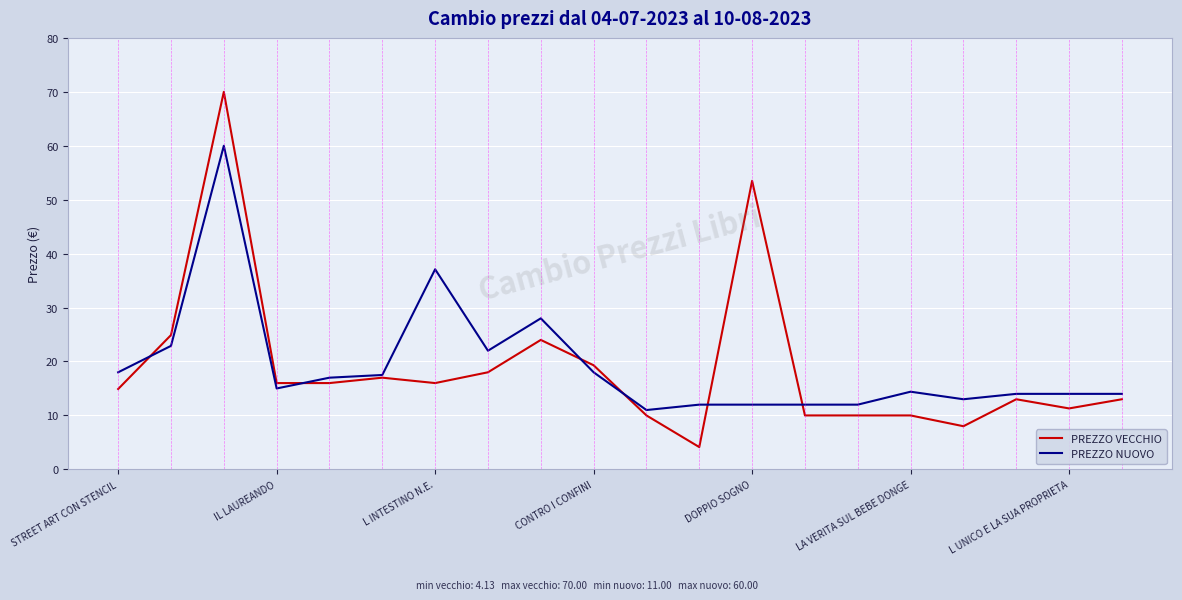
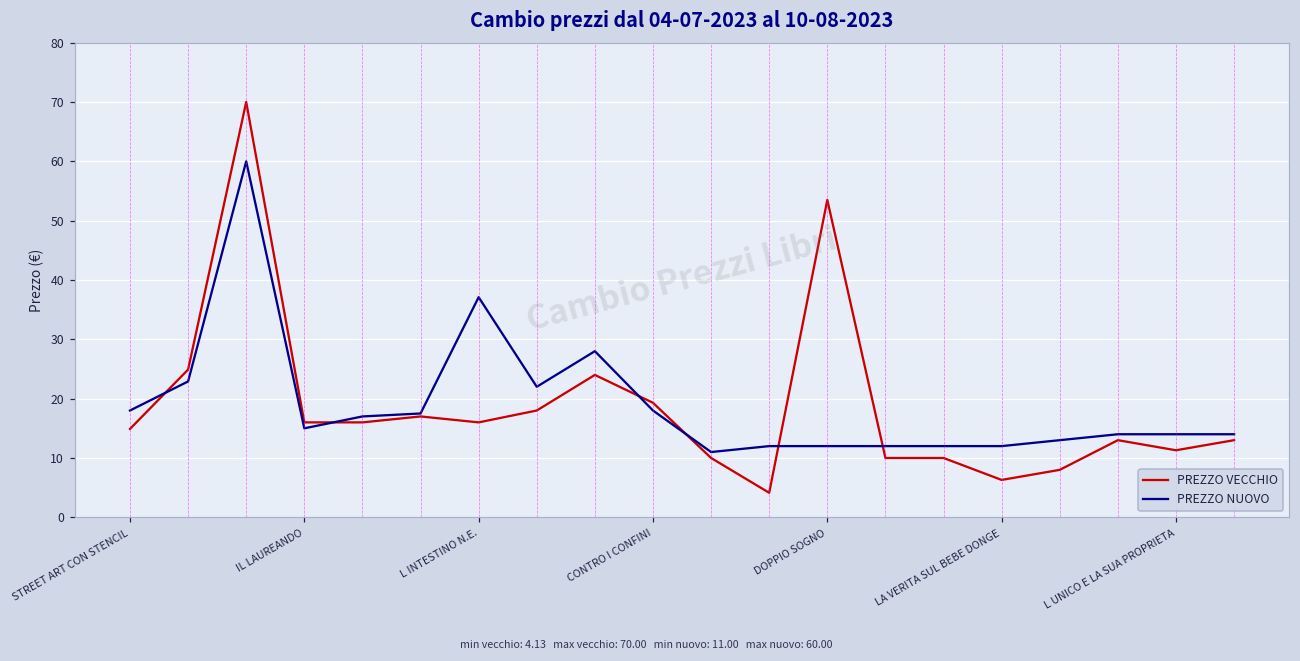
PREZZO VECCHIO, LA VERITA SUL BEBE DONGE: 10 -> 6
PREZZO NUOVO, LA VERITA SUL BEBE DONGE: 14 -> 12
